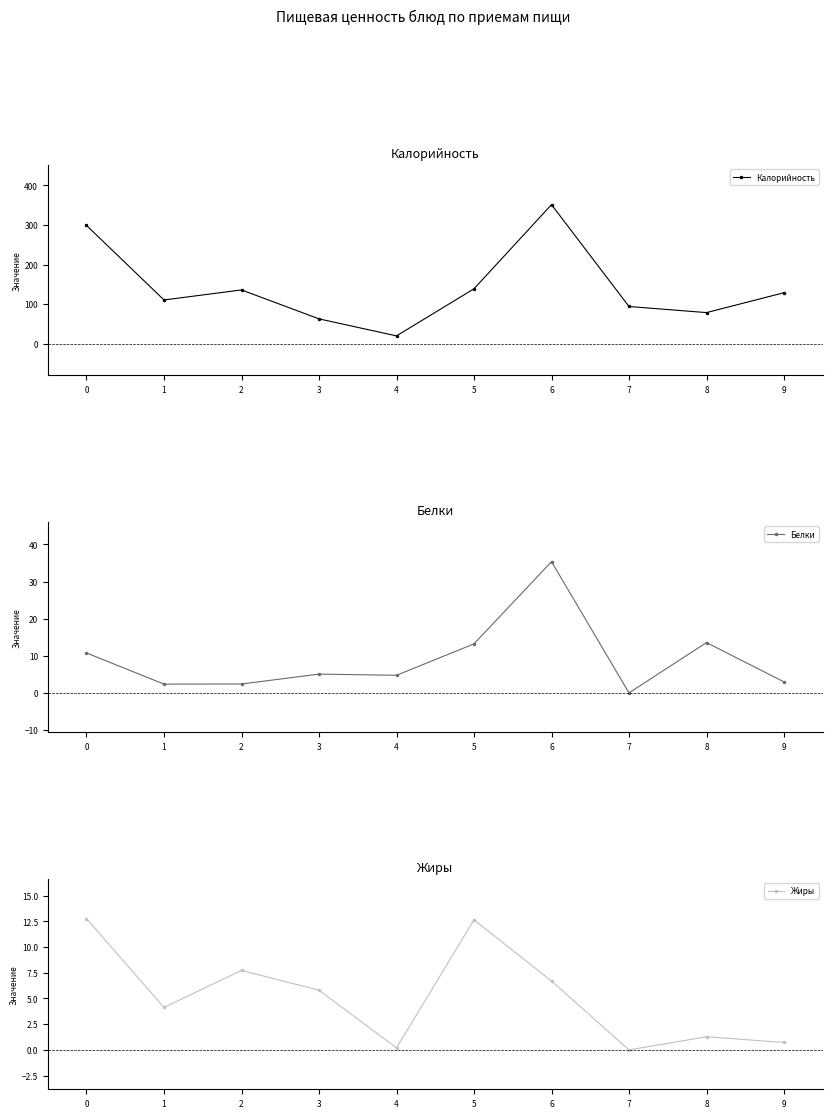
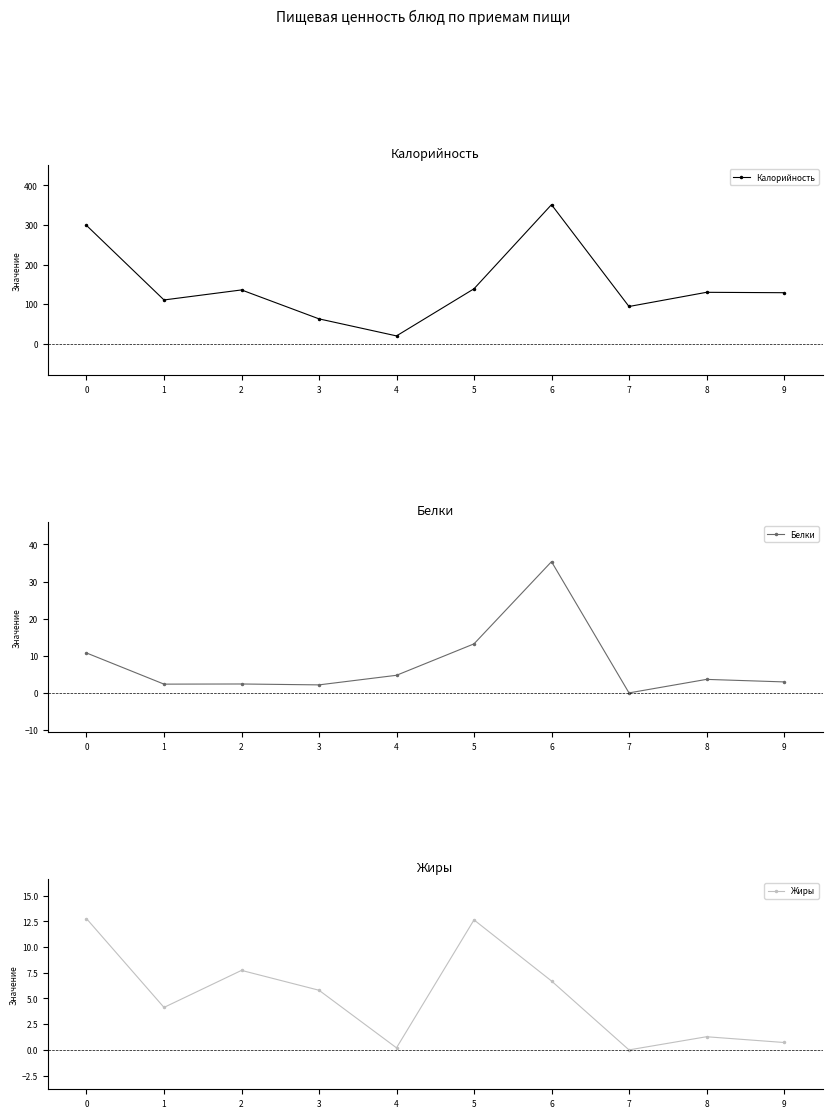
Калорийность, 8: 80 -> 130
Белки, 3: 5 -> 2
Белки, 8: 14 -> 4
